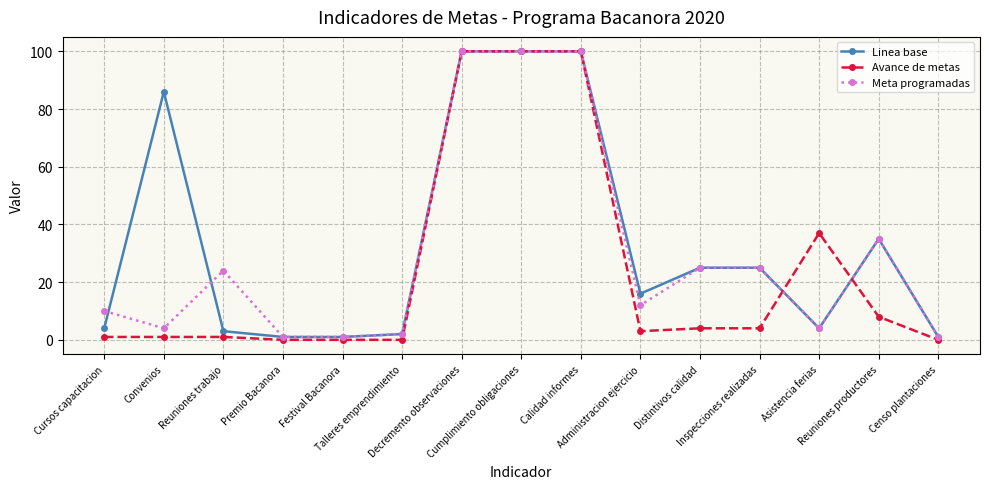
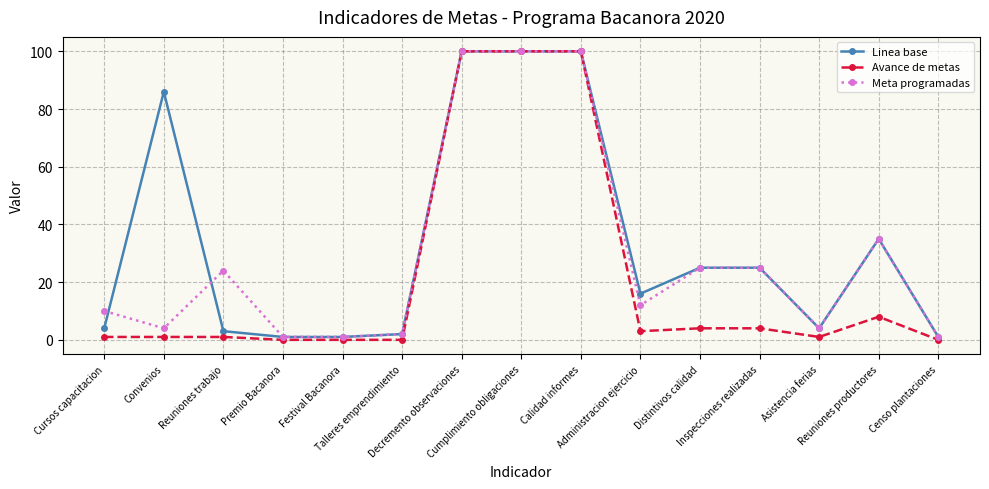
Avance de metas, Asistencia ferias: 37 -> 1
